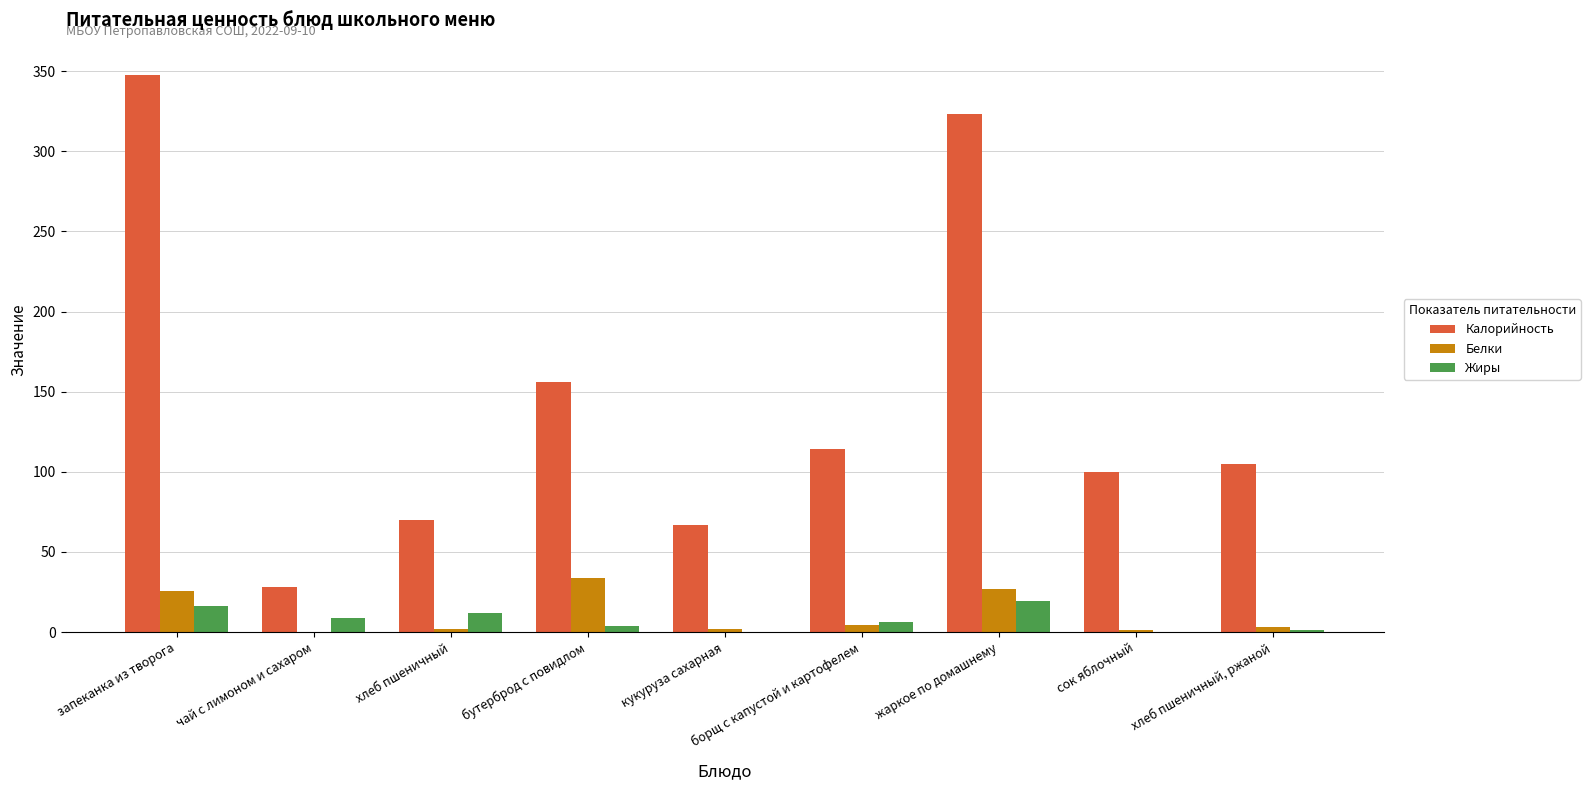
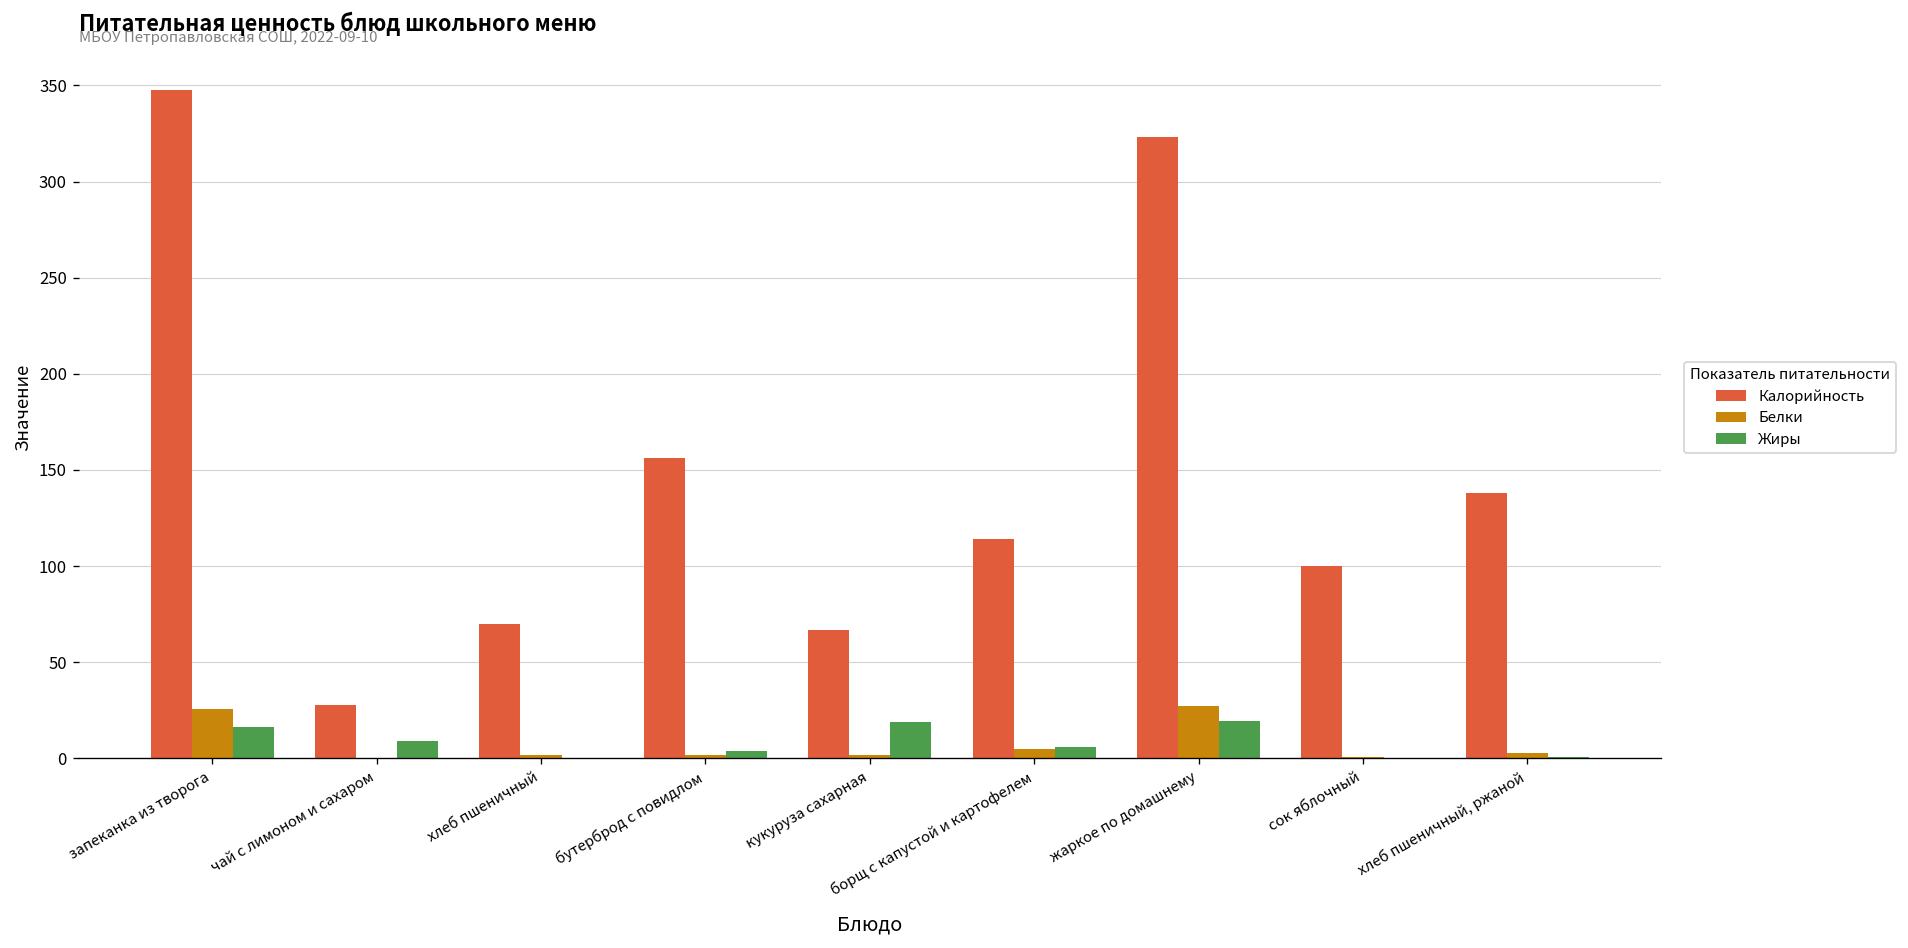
Жиры, хлеб пшеничный: 12 -> 0
Белки, бутерброд с повидлом: 34 -> 2
Жиры, кукуруза сахарная: 0 -> 19
Калорийность, хлеб пшеничный, ржаной: 105 -> 138
